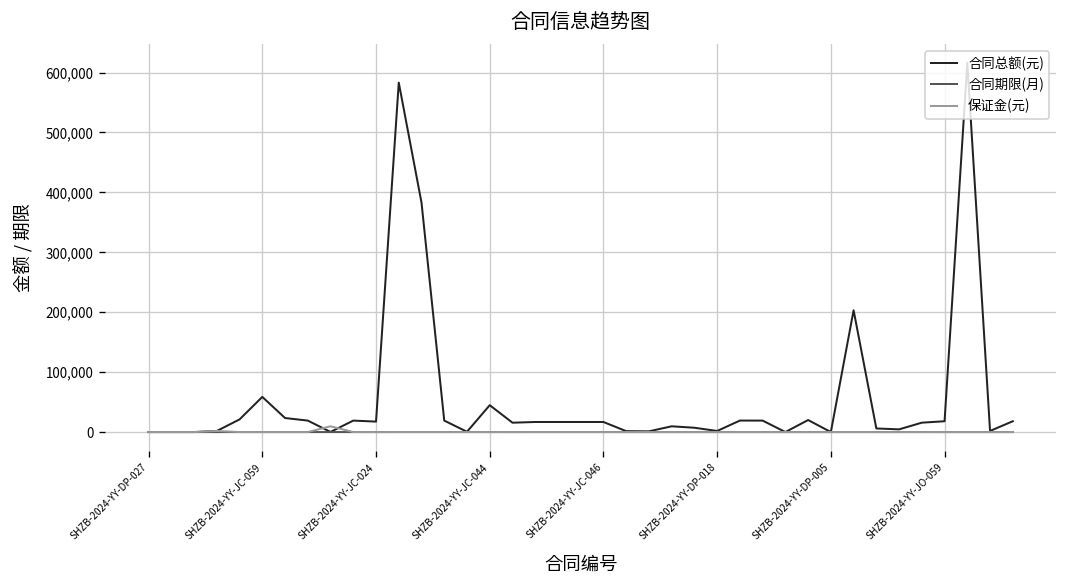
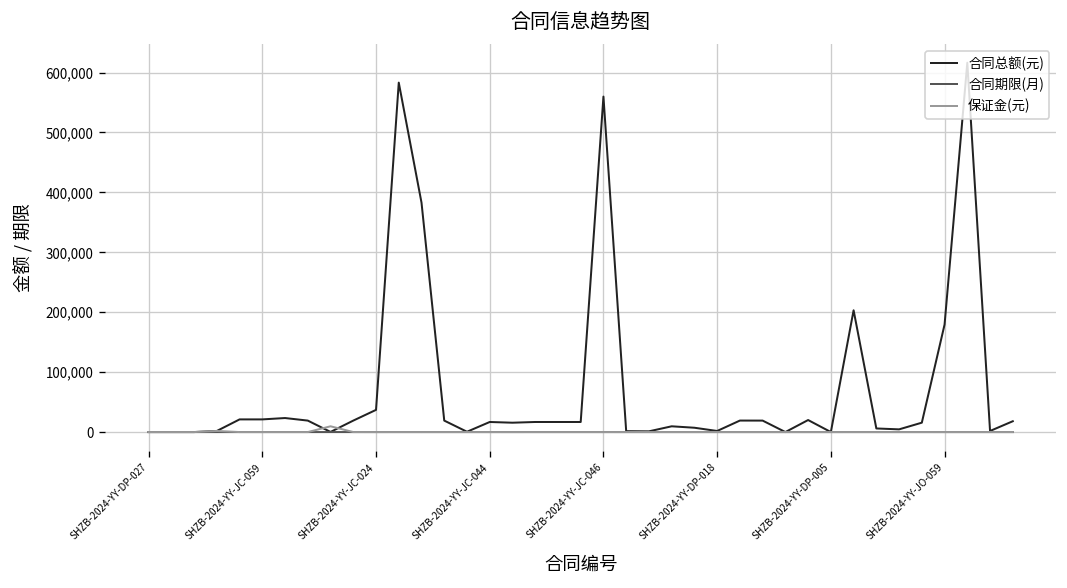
合同总额(元), SHZB-2024-YY-JC-059: 60,000 -> 20,000
合同总额(元), SHZB-2024-YY-JC-024: 20,000 -> 40,000
合同总额(元), SHZB-2024-YY-JC-044: 40,000 -> 20,000
合同总额(元), SHZB-2024-YY-JC-046: 20,000 -> 560,000
合同总额(元), SHZB-2024-YY-JO-059: 20,000 -> 180,000
